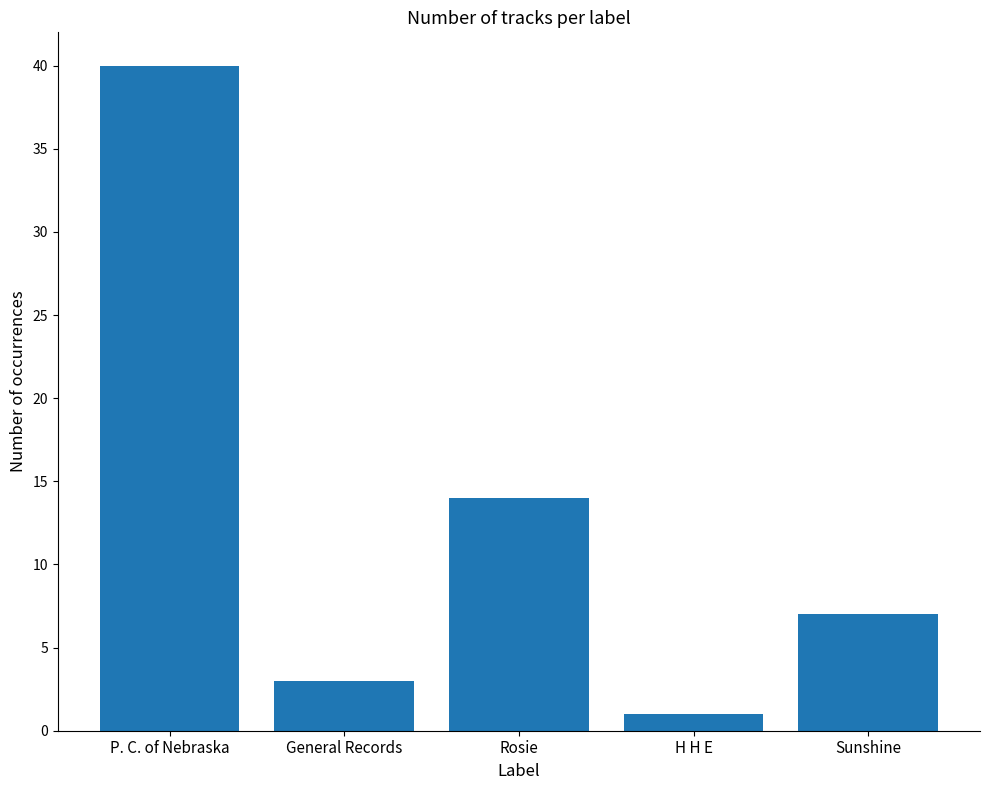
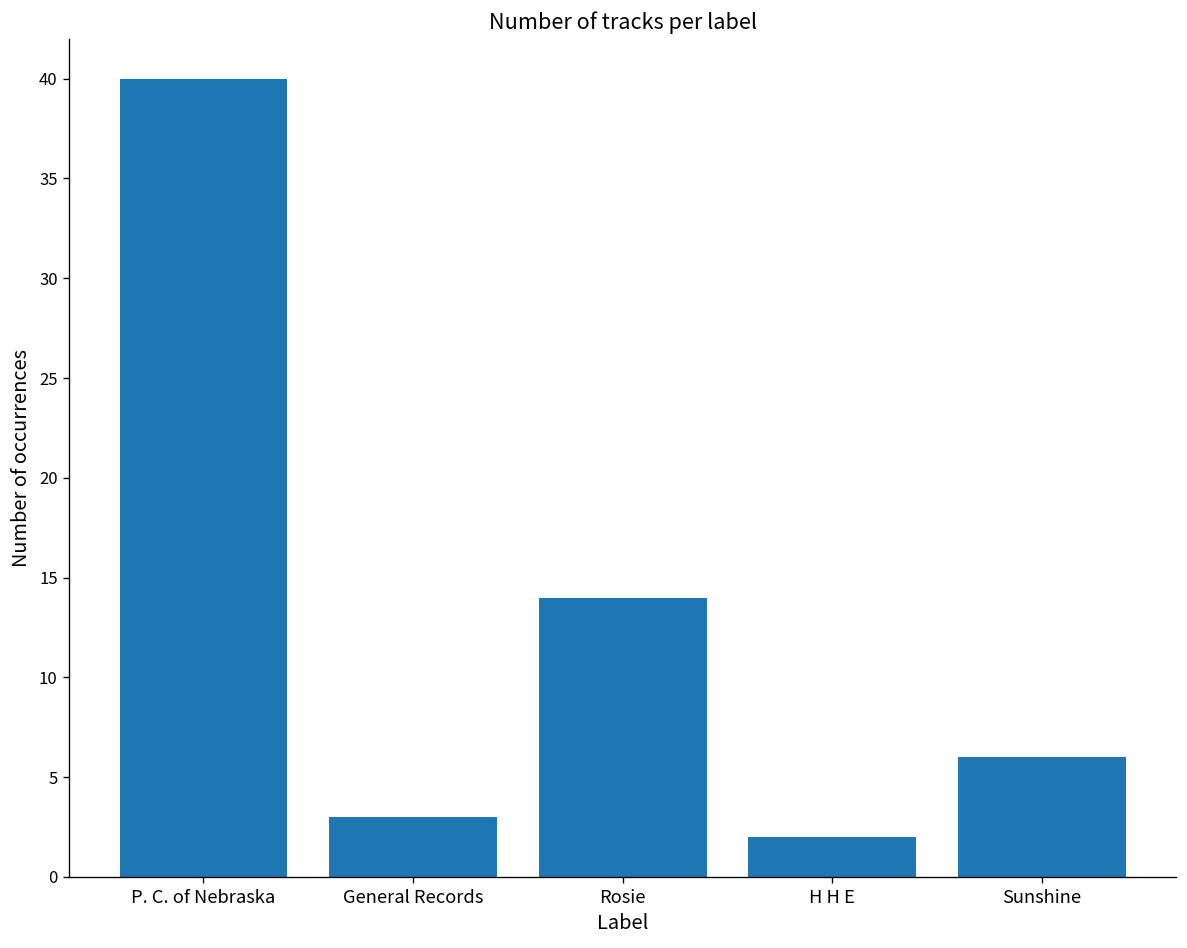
H H E: 1 -> 2
Sunshine: 7 -> 6
